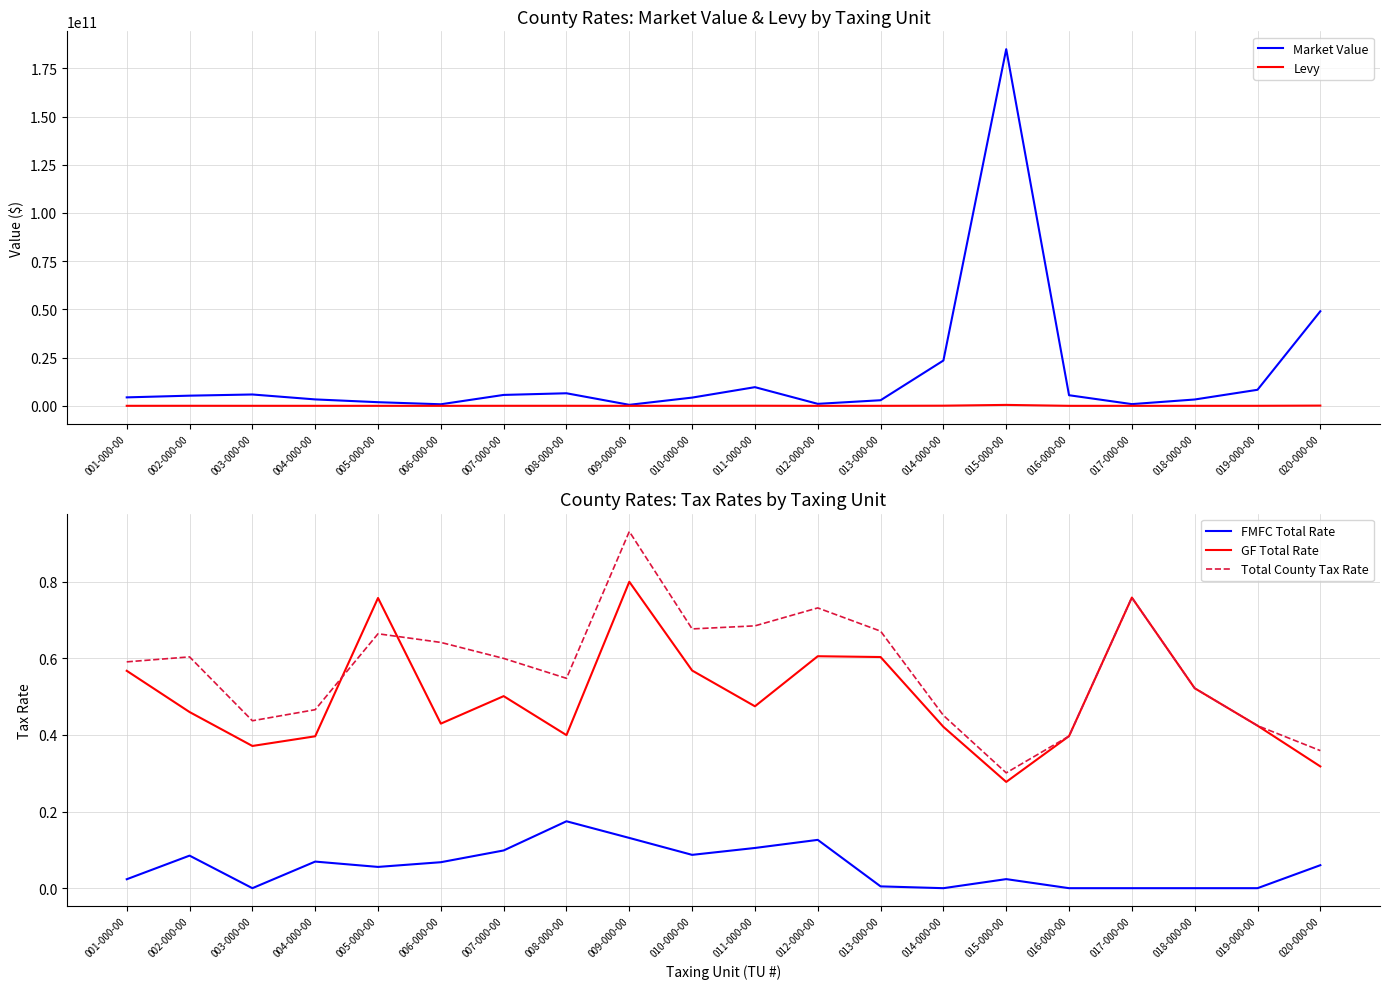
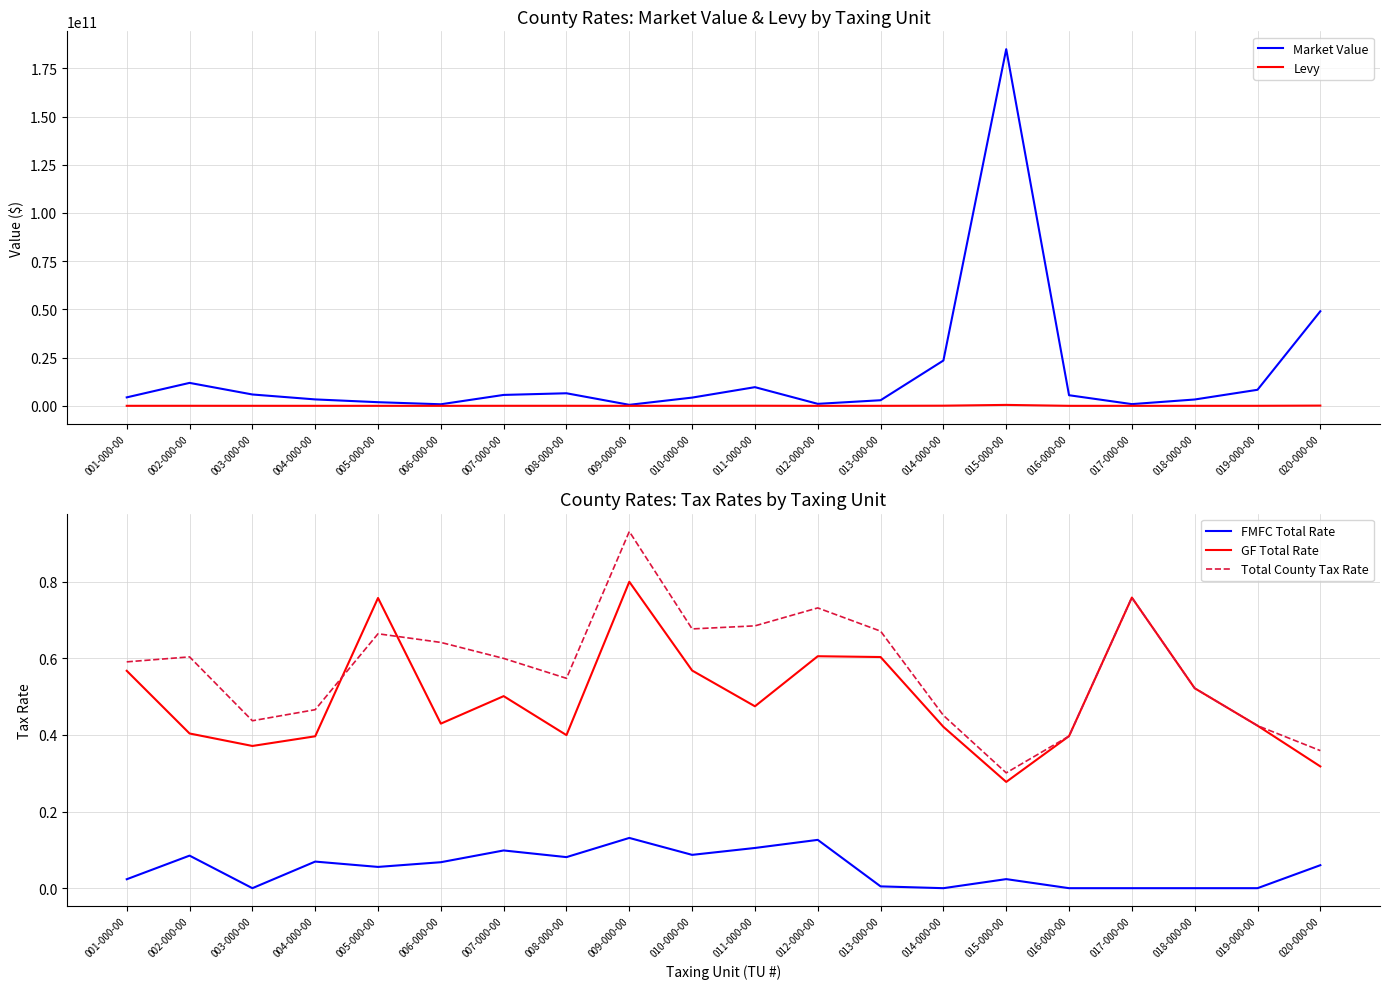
County Rates: Market Value & Levy by Taxing Unit, Market Value, 002-000-00: 5000000000 -> 12000000000
County Rates: Tax Rates by Taxing Unit, GF Total Rate, 002-000-00: 0.46 -> 0.40
County Rates: Tax Rates by Taxing Unit, FMFC Total Rate, 008-000-00: 0.17 -> 0.08
